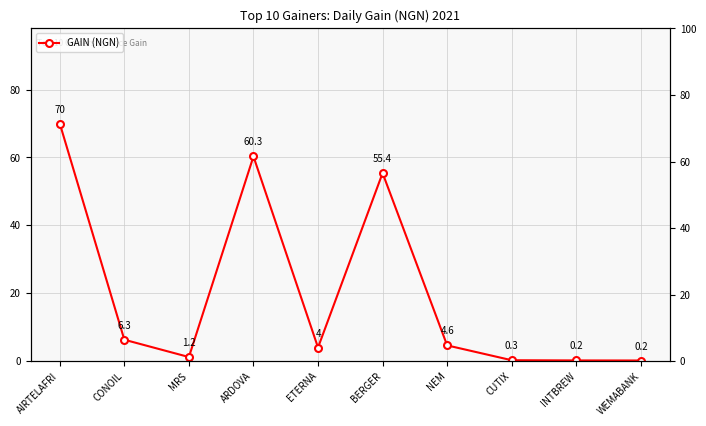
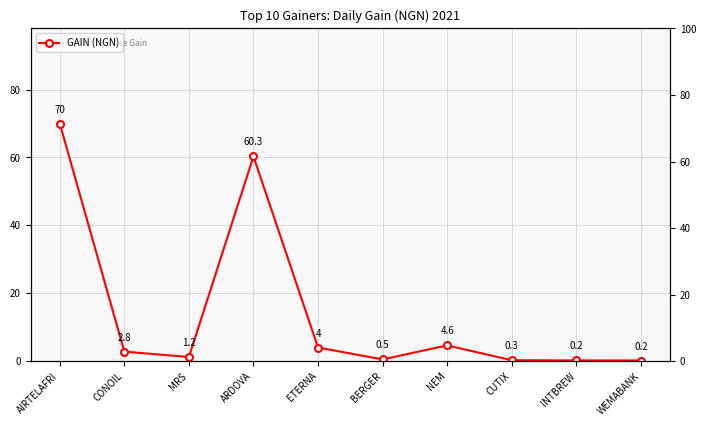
CONOIL: 6.3 -> 2.8
BERGER: 55.4 -> 0.5
